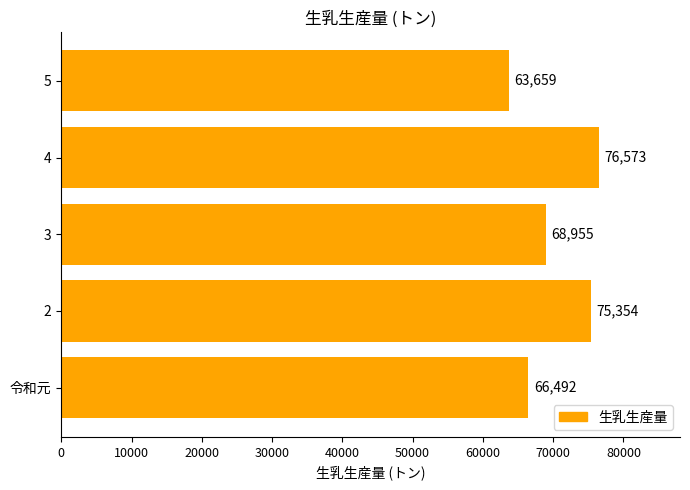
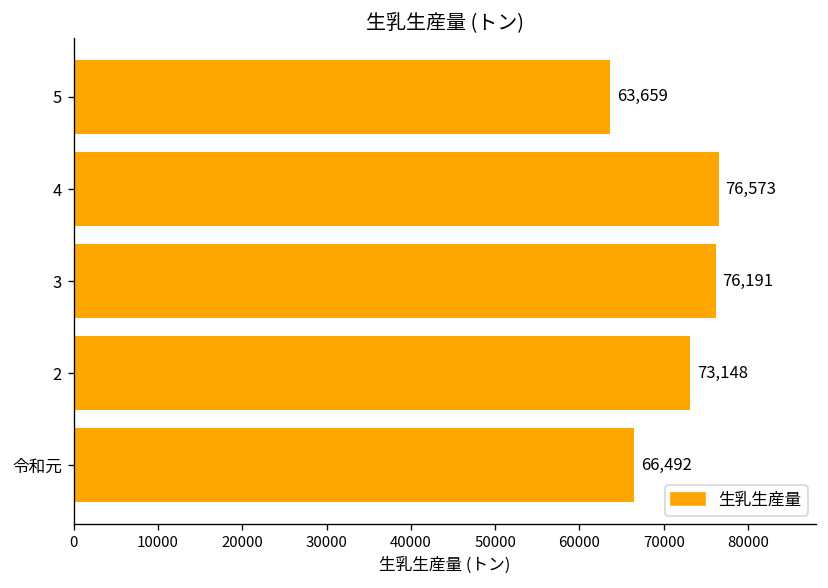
3: 68,955 -> 76,191
2: 75,354 -> 73,148
